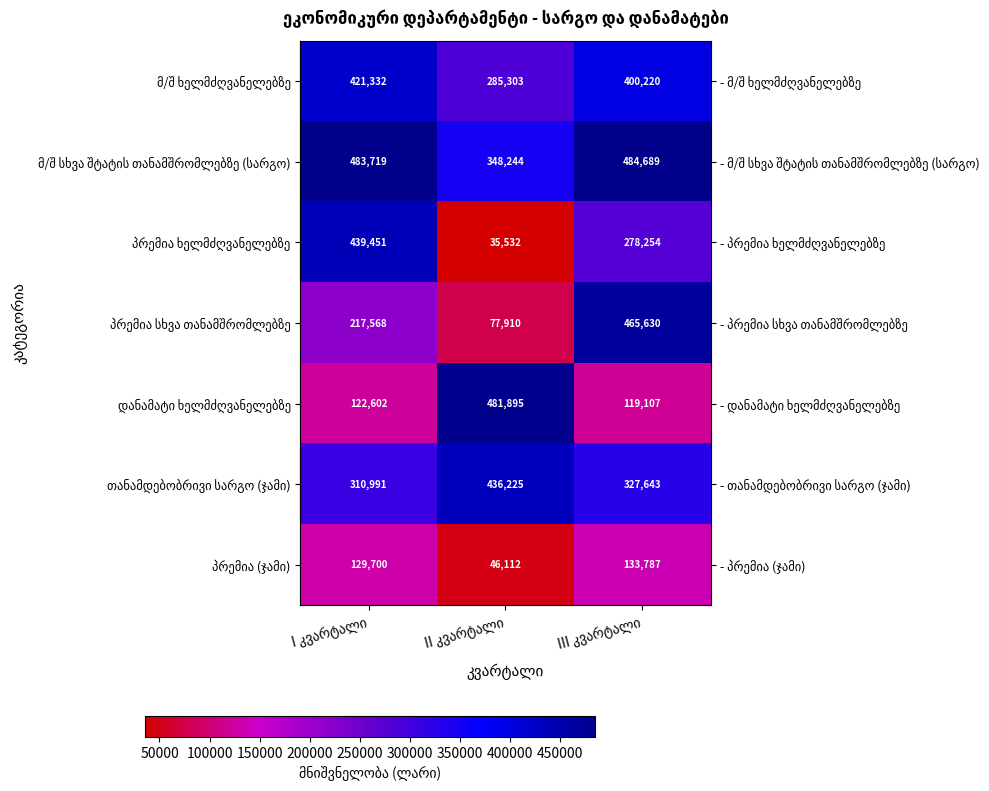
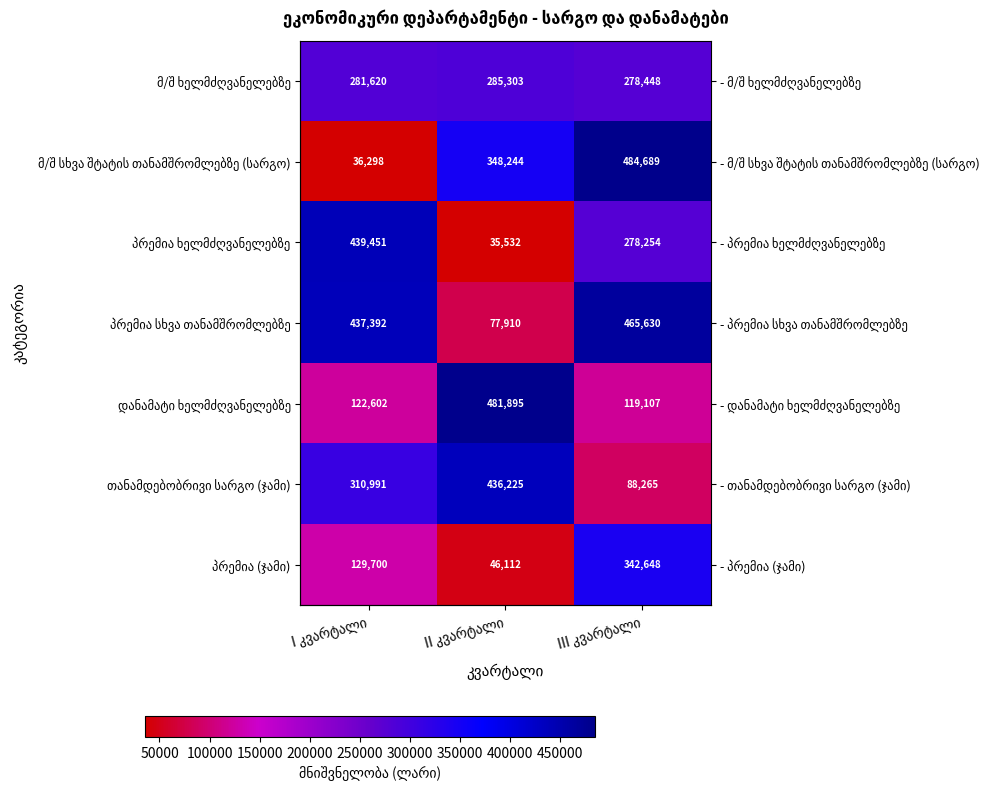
მ/შ ხელმძღვანელებზე, I კვარტალი: 421,332 -> 281,620
მ/შ ხელმძღვანელებზე, III კვარტალი: 400,220 -> 278,448
მ/შ სხვა შტატის თანამშრომლებზე (სარგო), I კვარტალი: 483,719 -> 36,298
პრემია სხვა თანამშრომლებზე, I კვარტალი: 217,568 -> 437,392
თანამდებობრივი სარგო (ჯამი), III კვარტალი: 327,643 -> 88,265
პრემია (ჯამი), III კვარტალი: 133,787 -> 342,648
